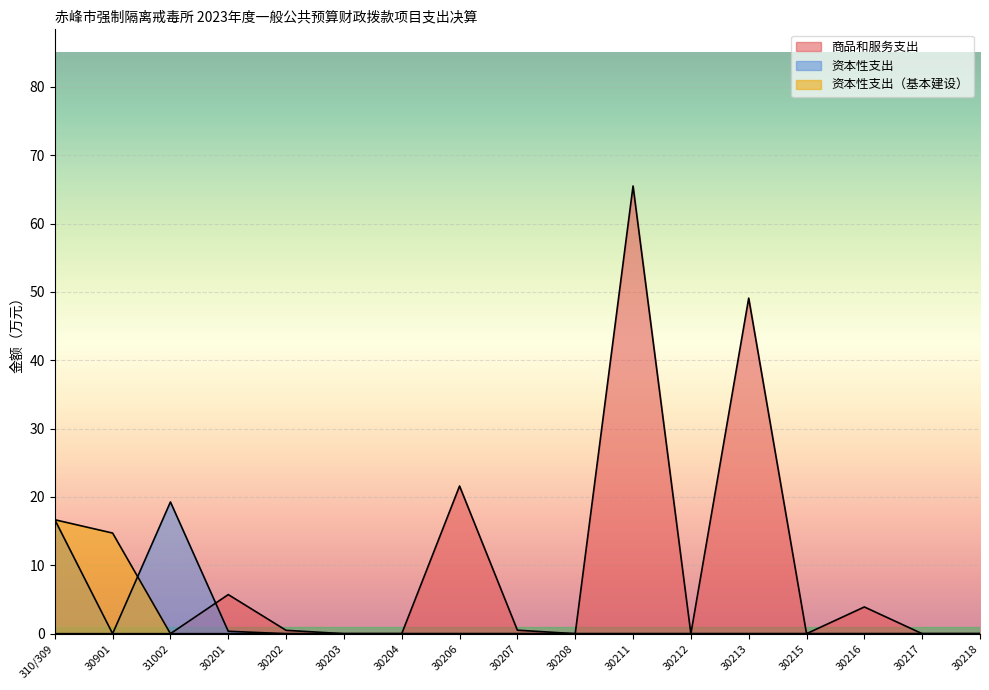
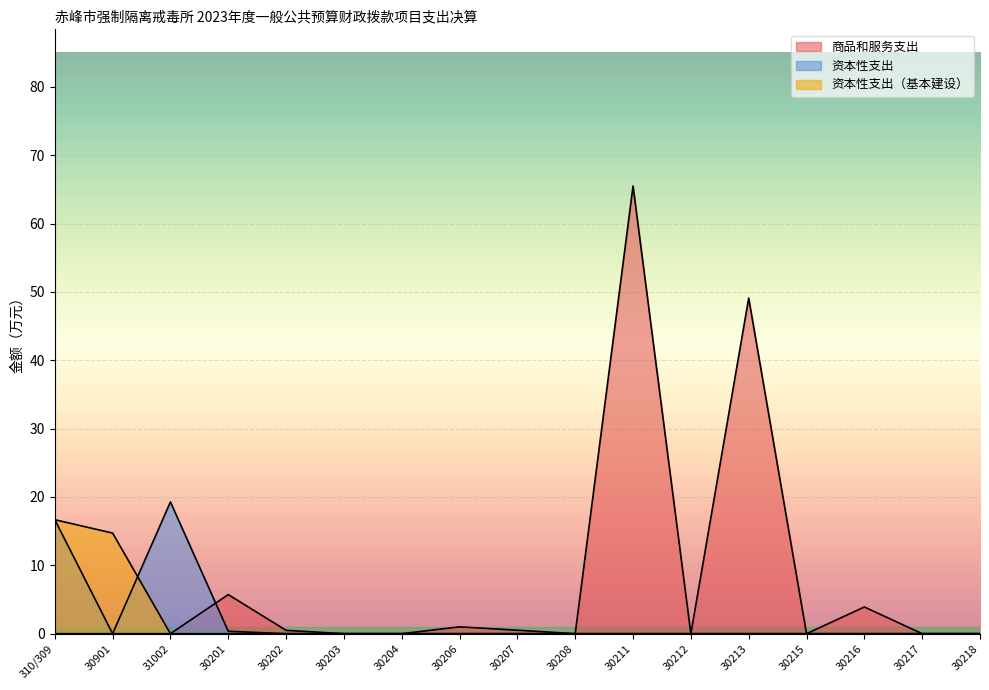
商品和服务支出, 30206: 22 -> 1
